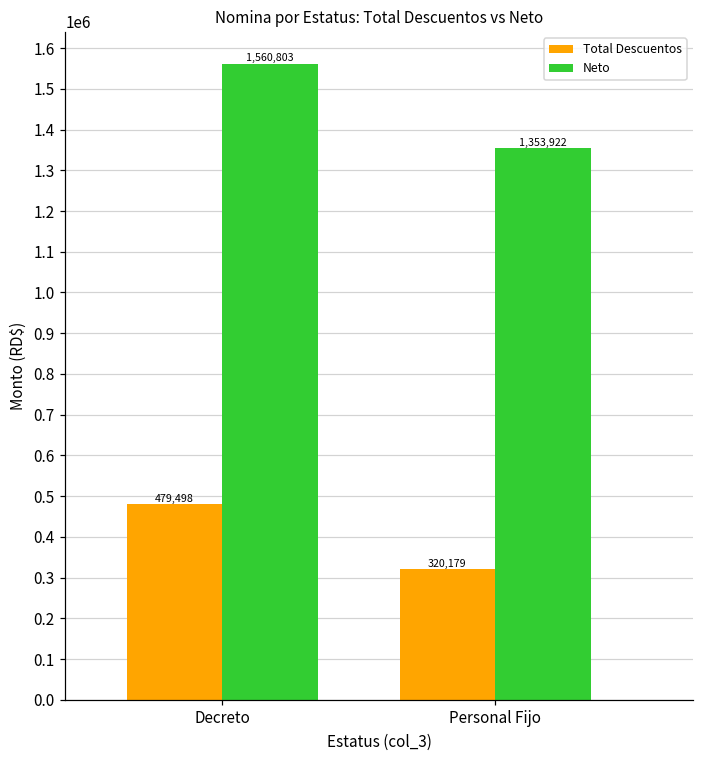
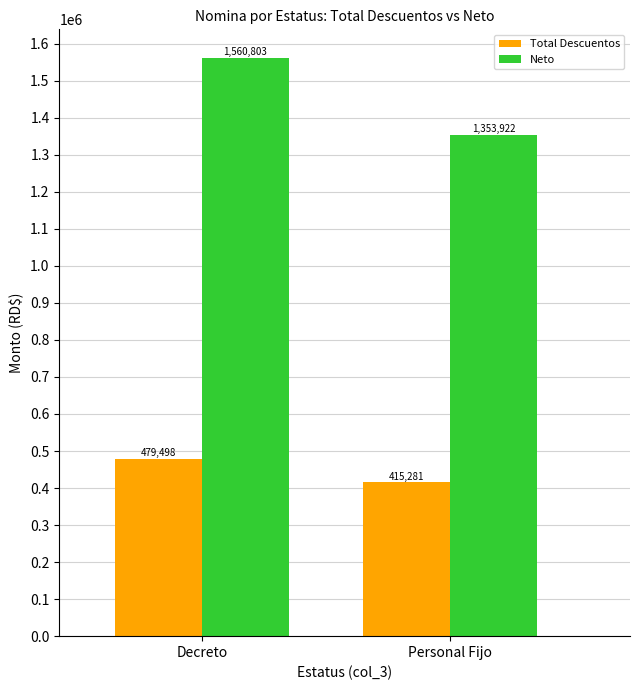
Total Descuentos, Personal Fijo: 320,179 -> 415,281
